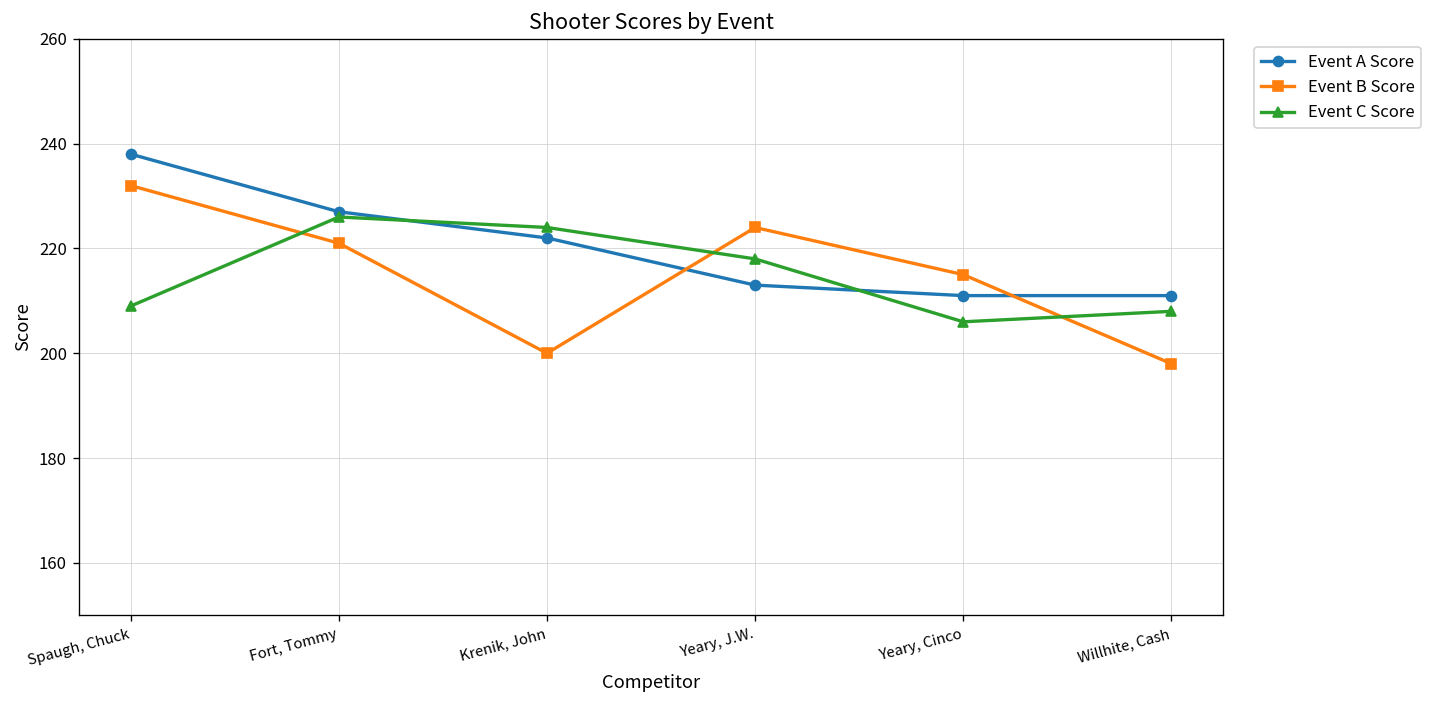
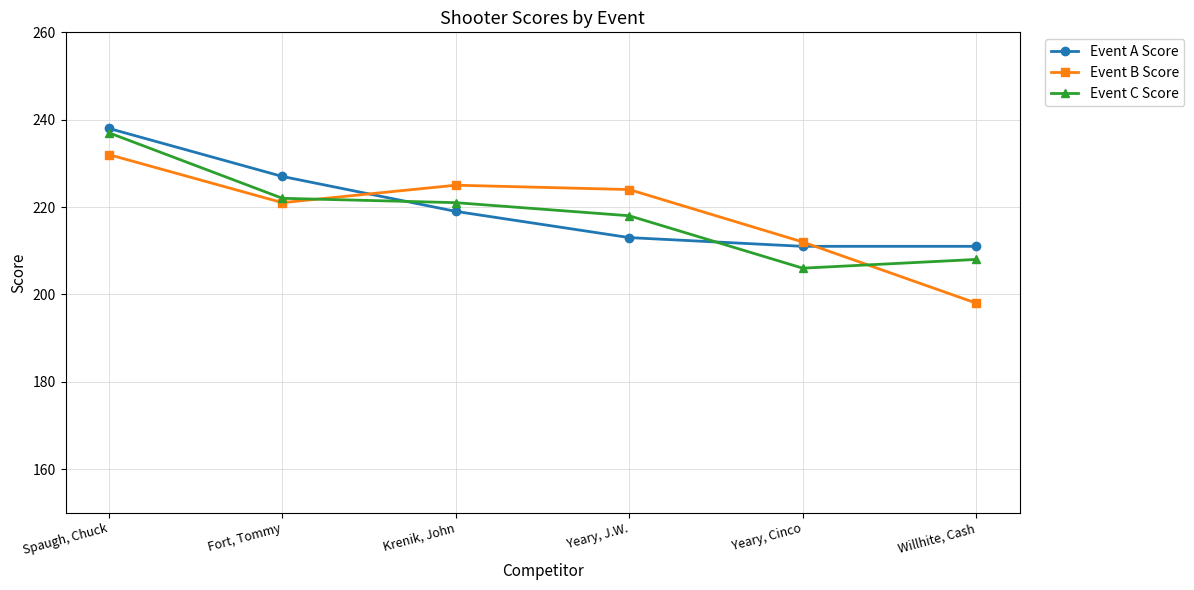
Event C Score, Spaugh, Chuck: 209 -> 237
Event C Score, Fort, Tommy: 226 -> 222
Event A Score, Krenik, John: 222 -> 219
Event B Score, Krenik, John: 200 -> 225
Event C Score, Krenik, John: 224 -> 221
Event B Score, Yeary, Cinco: 215 -> 212
